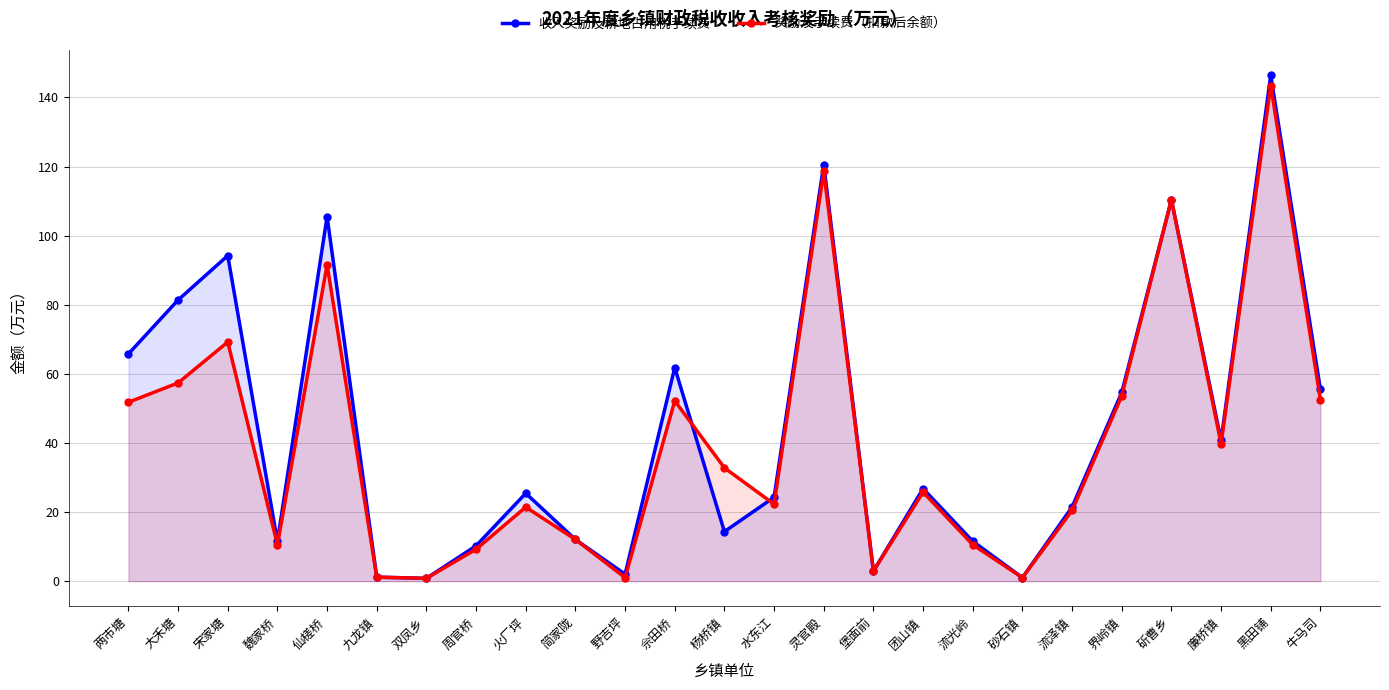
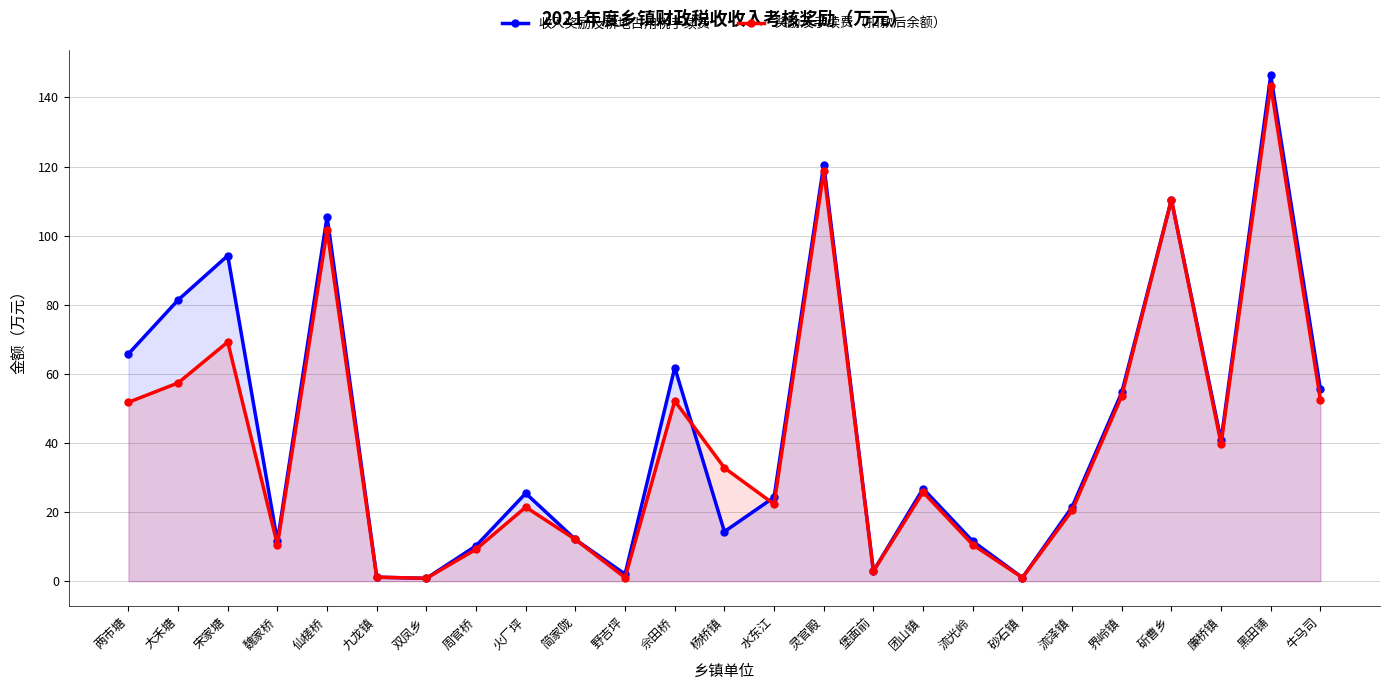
奖励及手续费（扣款后余额）, 仙槎桥: 92 -> 102
